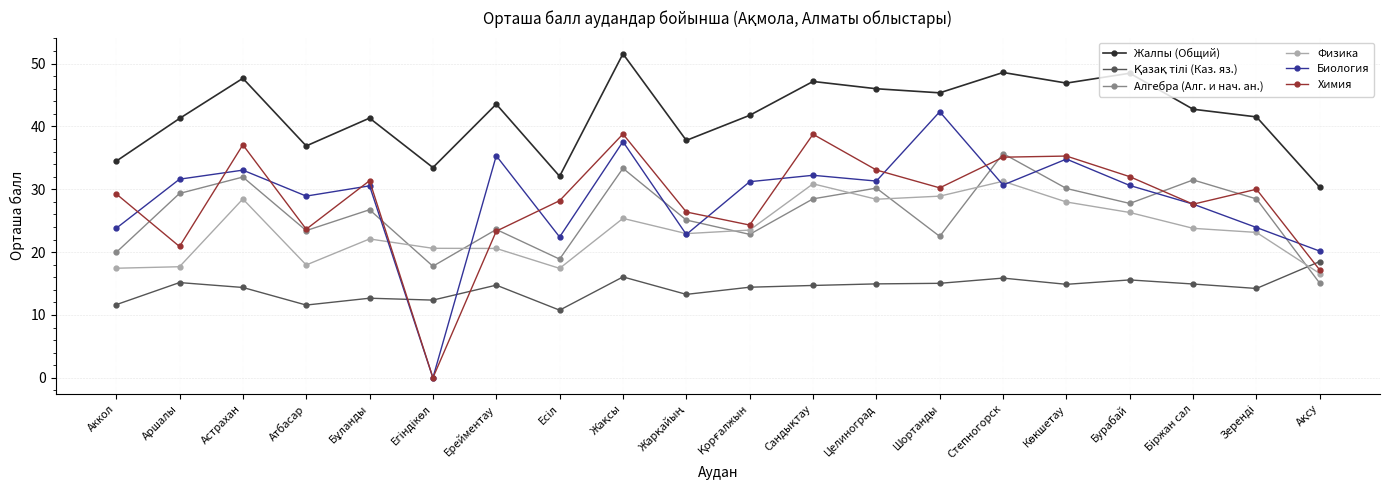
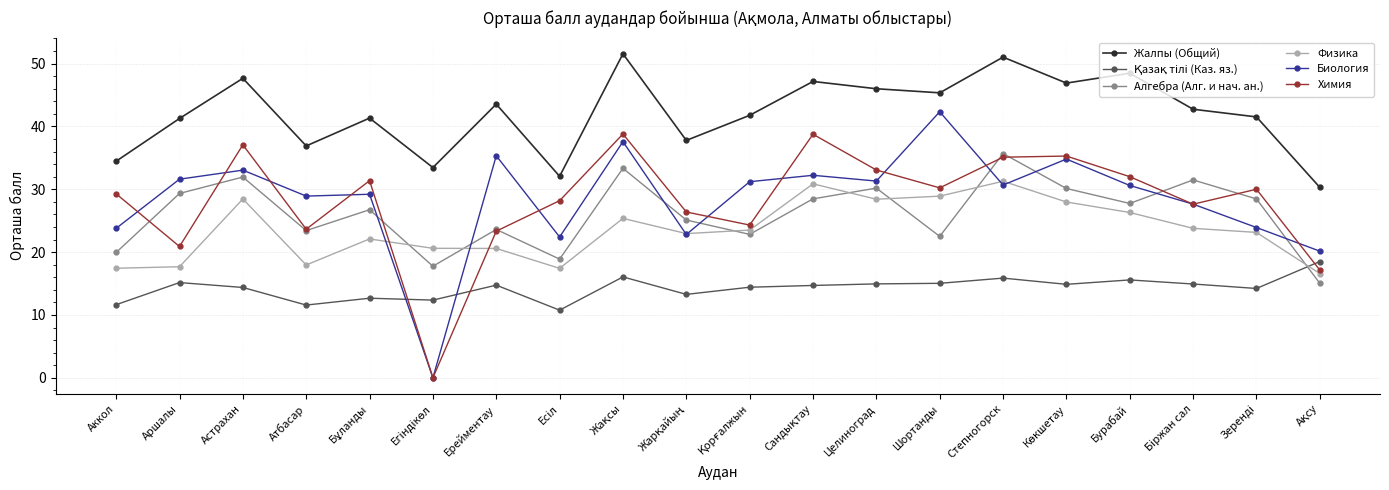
Биология, Бұланды: 31 -> 29
Жалпы (Общий), Степногорск: 49 -> 51
